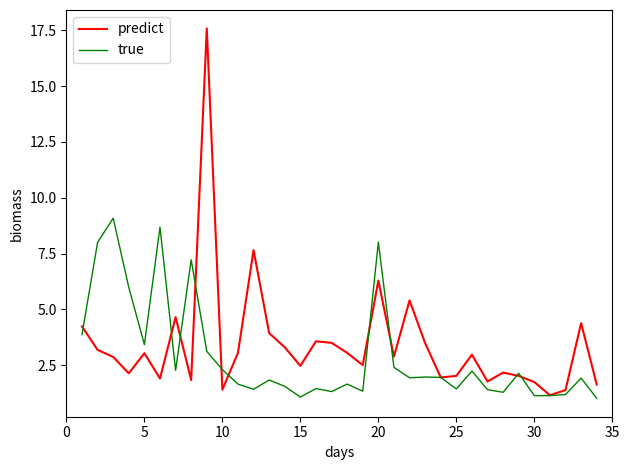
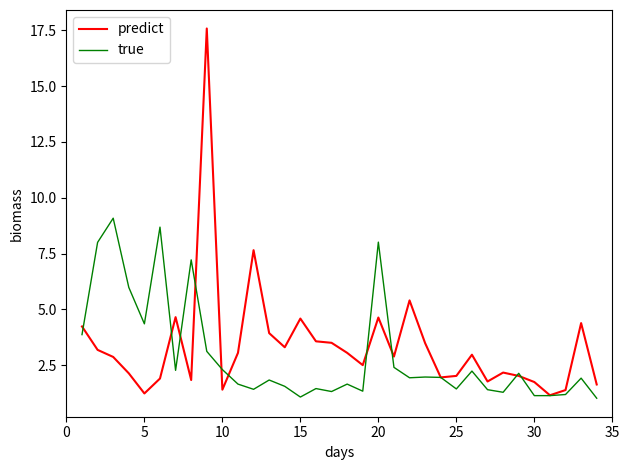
predict, 5: 3.0 -> 1.2
true, 5: 3.4 -> 4.4
predict, 15: 2.5 -> 4.6
predict, 20: 6.3 -> 4.6
